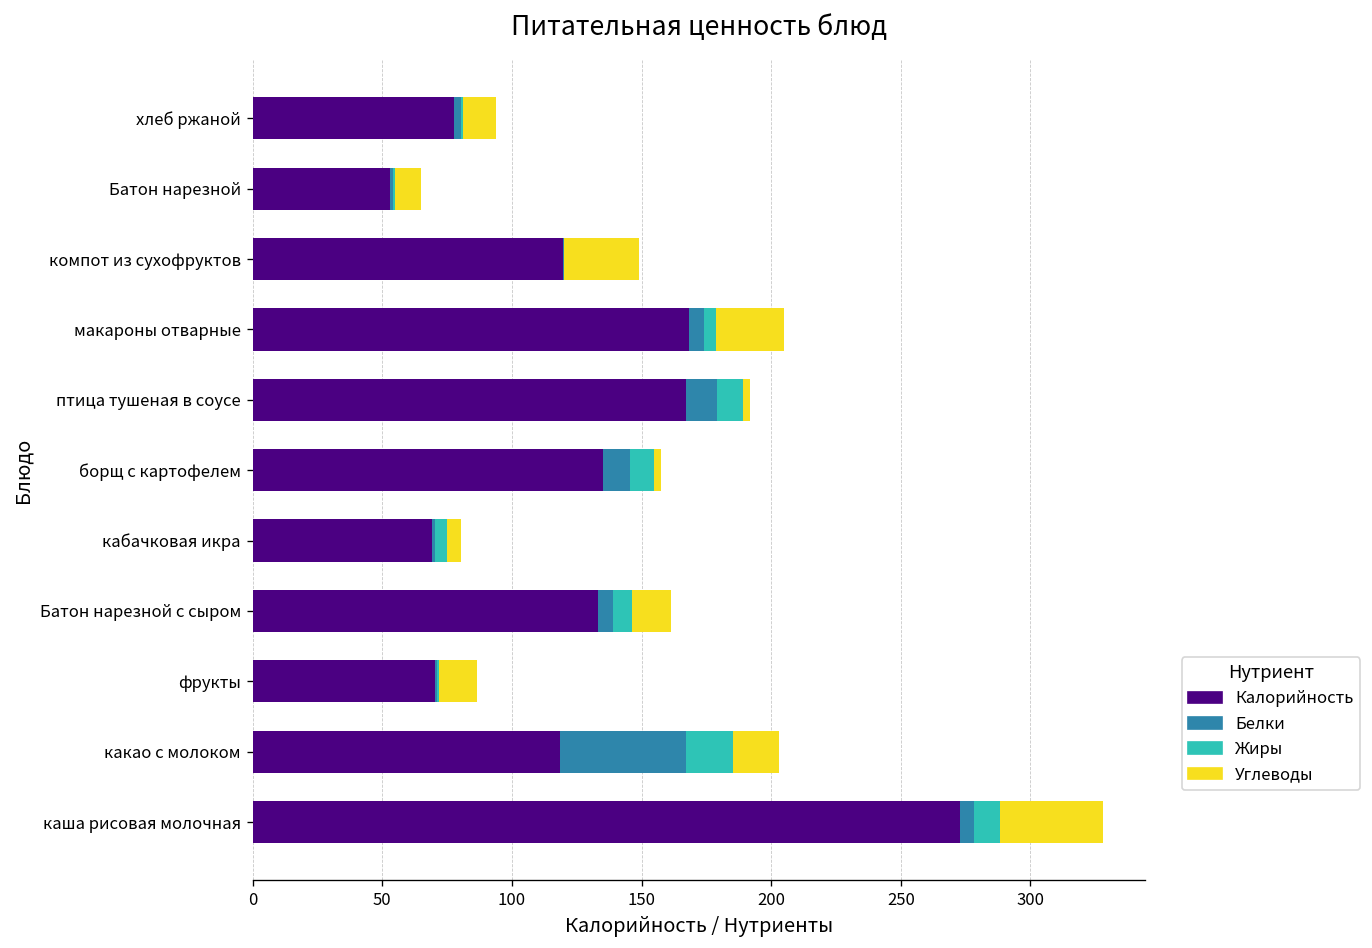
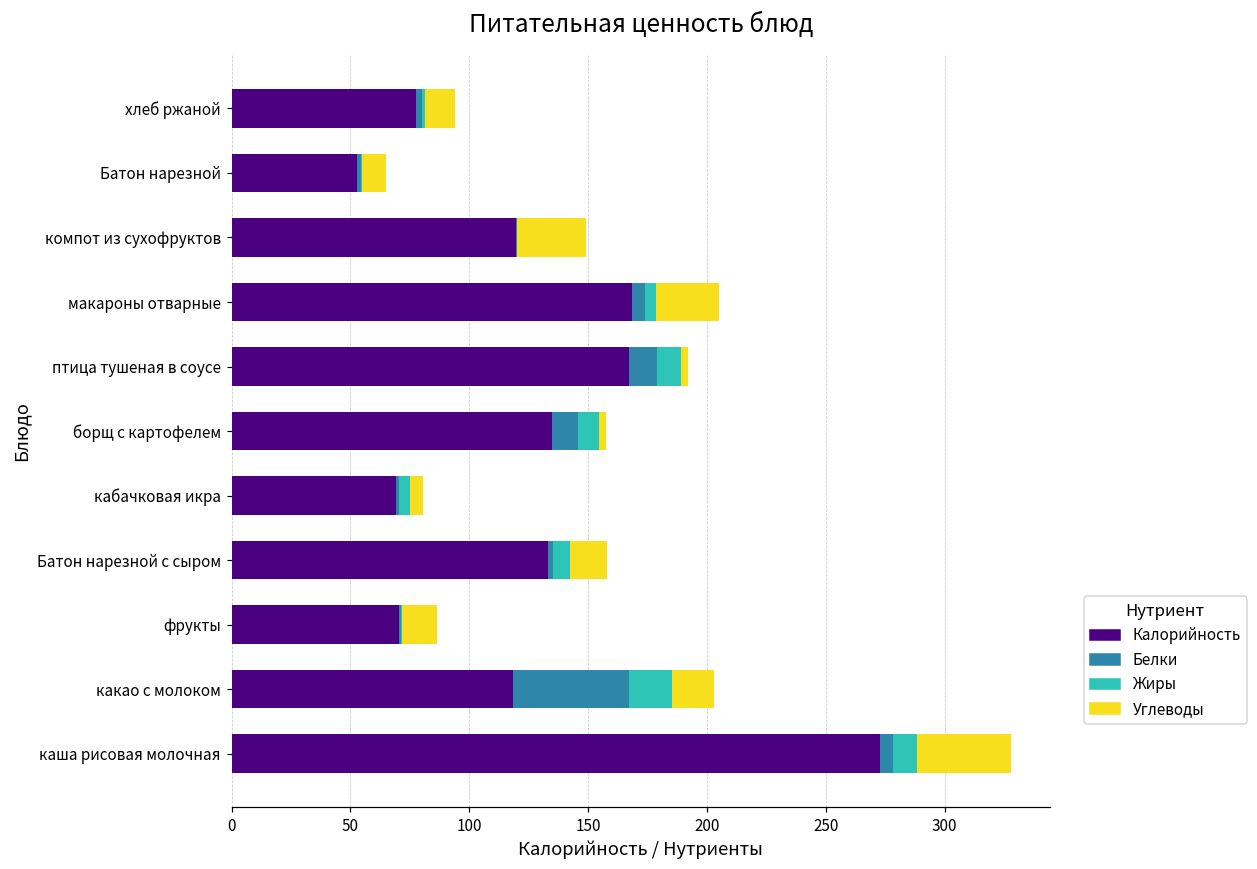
Белки, Батон нарезной с сыром: 6 -> 2
